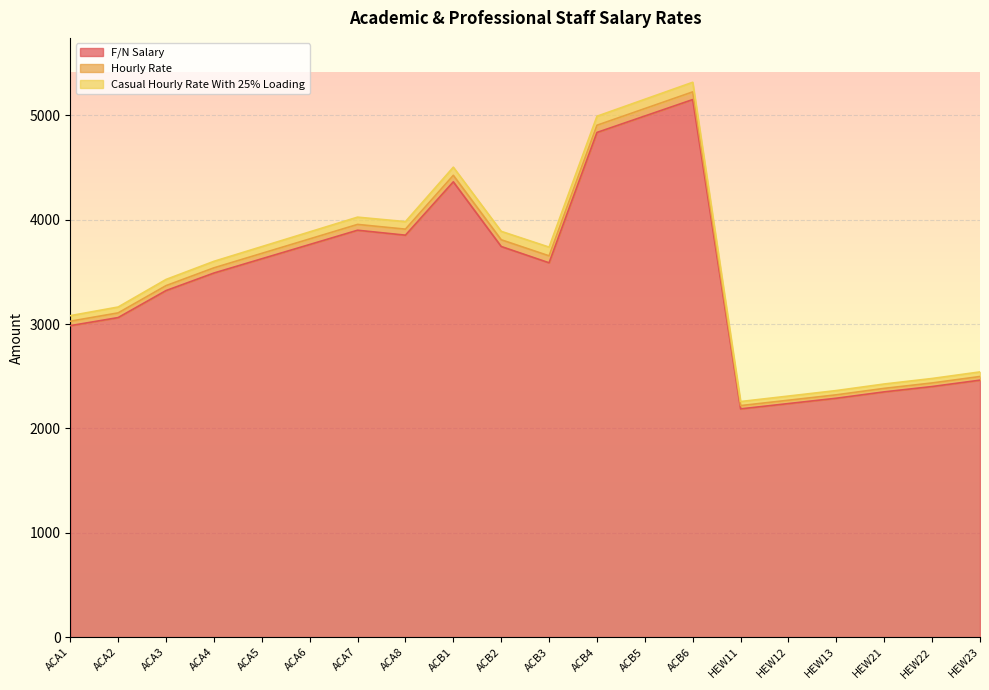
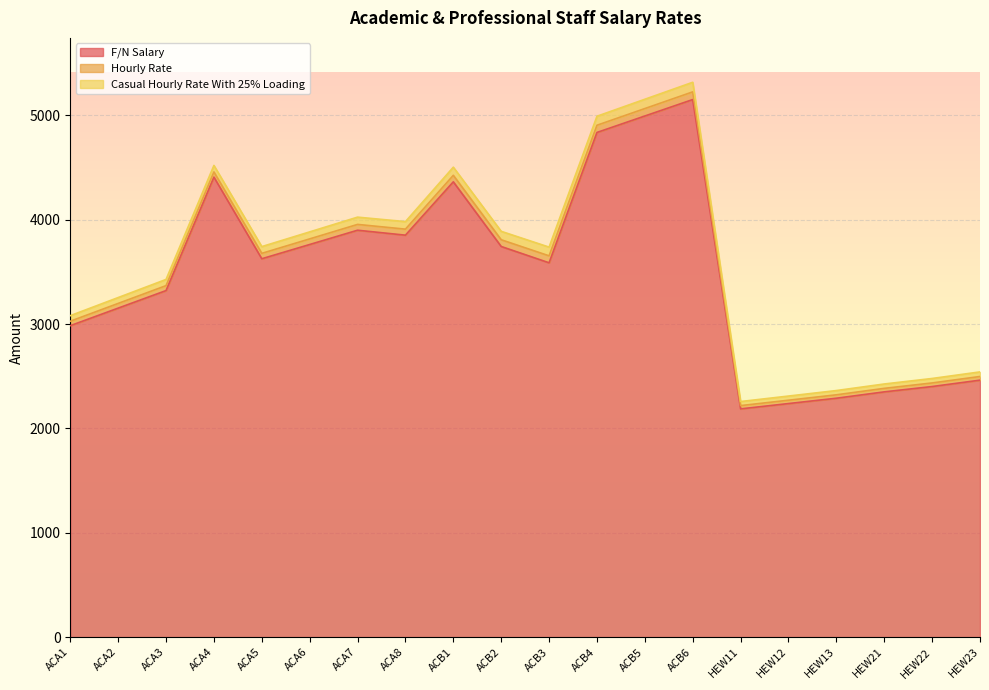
F/N Salary, ACA2: 3060 -> 3150
F/N Salary, ACA4: 3490 -> 4410
